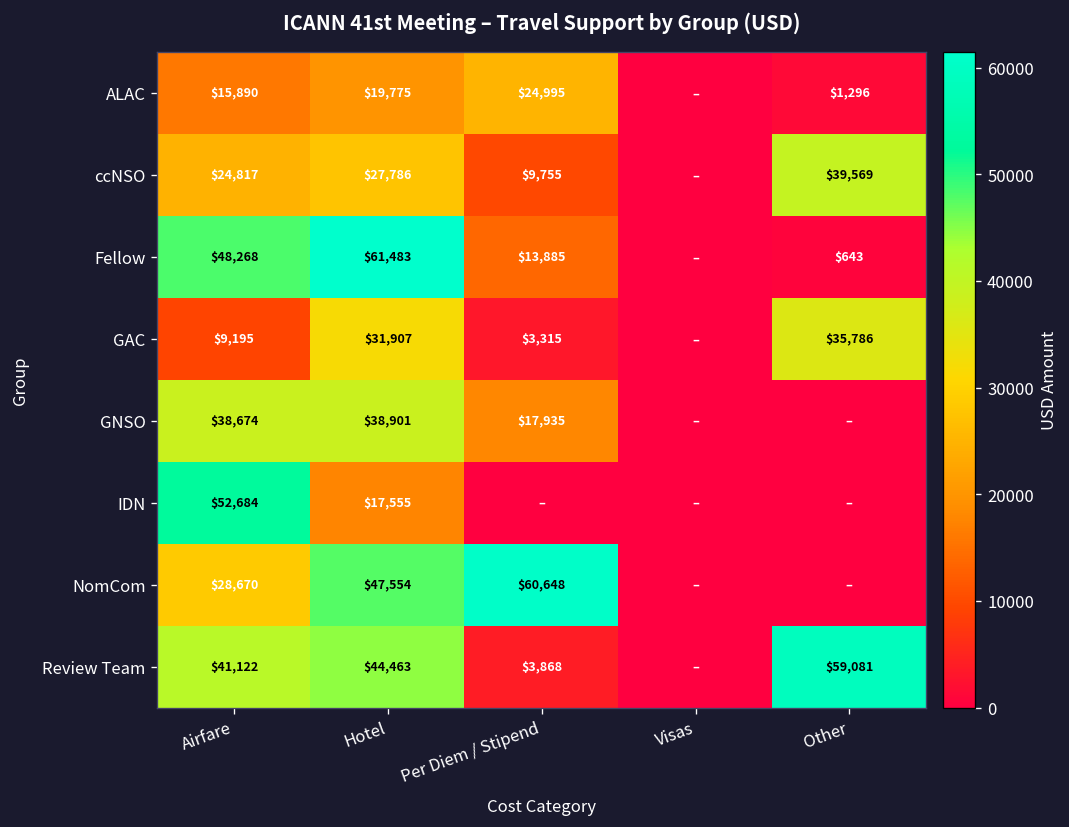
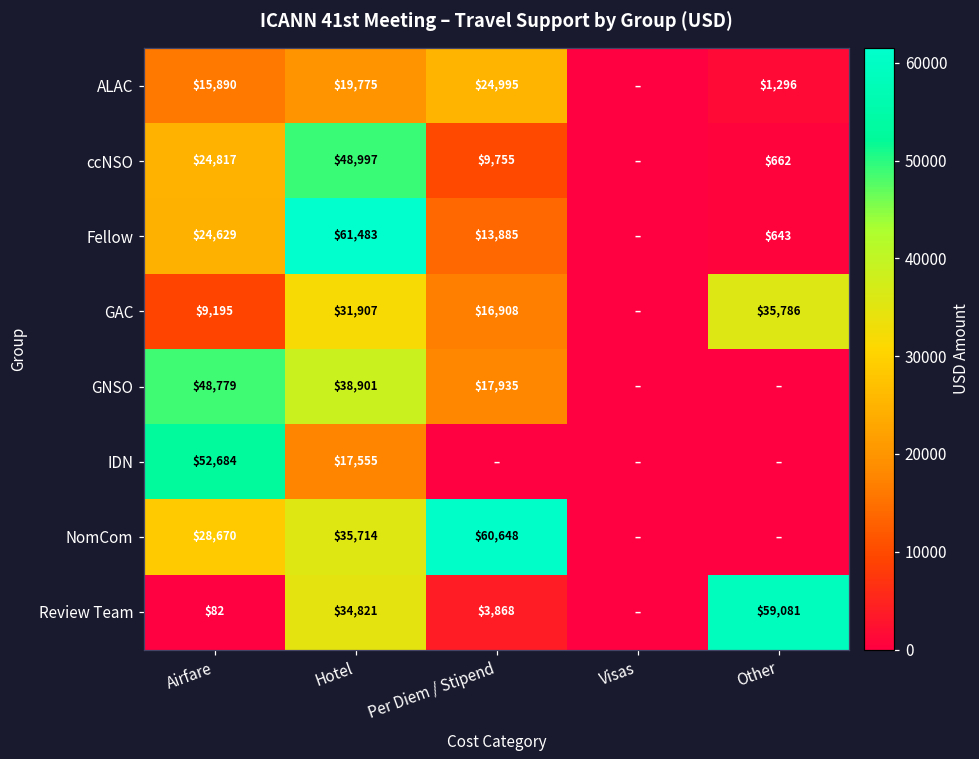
ccNSO, Hotel: $27,786 -> $48,997
ccNSO, Other: $39,569 -> $662
Fellow, Airfare: $48,268 -> $24,629
GAC, Per Diem / Stipend: $3,315 -> $16,908
GNSO, Airfare: $38,674 -> $48,779
NomCom, Hotel: $47,554 -> $35,714
Review Team, Airfare: $41,122 -> $82
Review Team, Hotel: $44,463 -> $34,821
